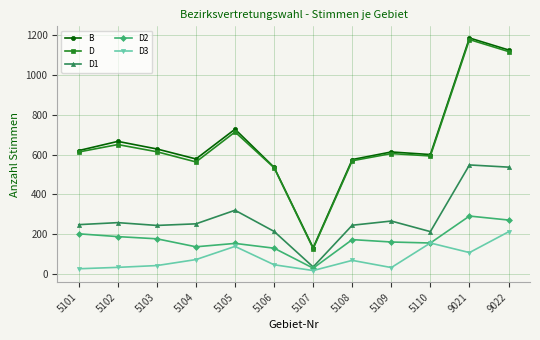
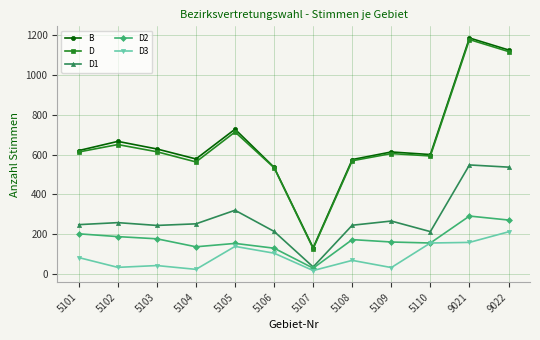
D3, 5101: 30 -> 80
D3, 5104: 70 -> 30
D3, 5106: 50 -> 110
D3, 9021: 110 -> 160
